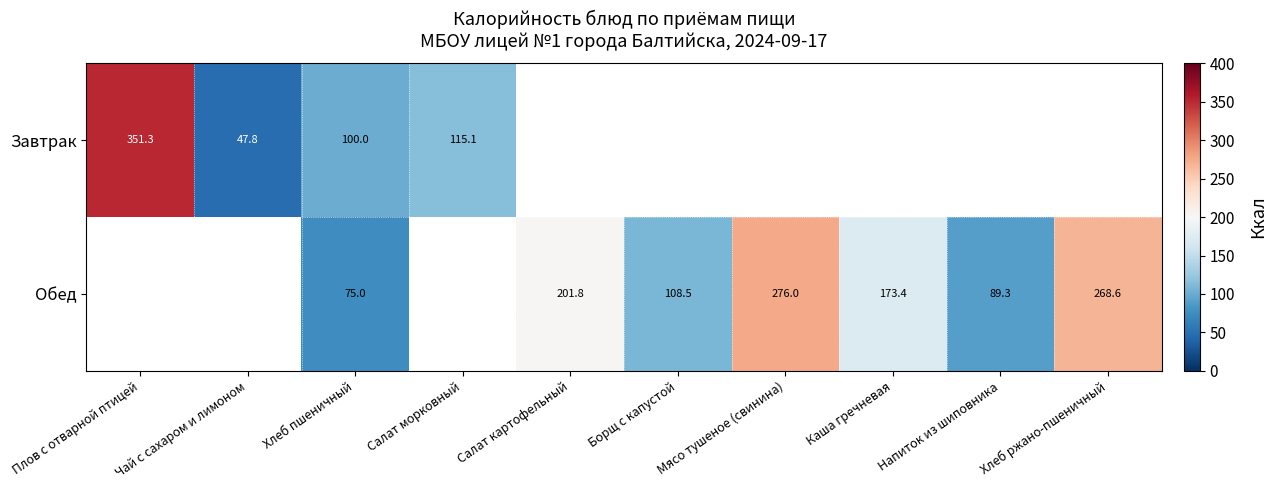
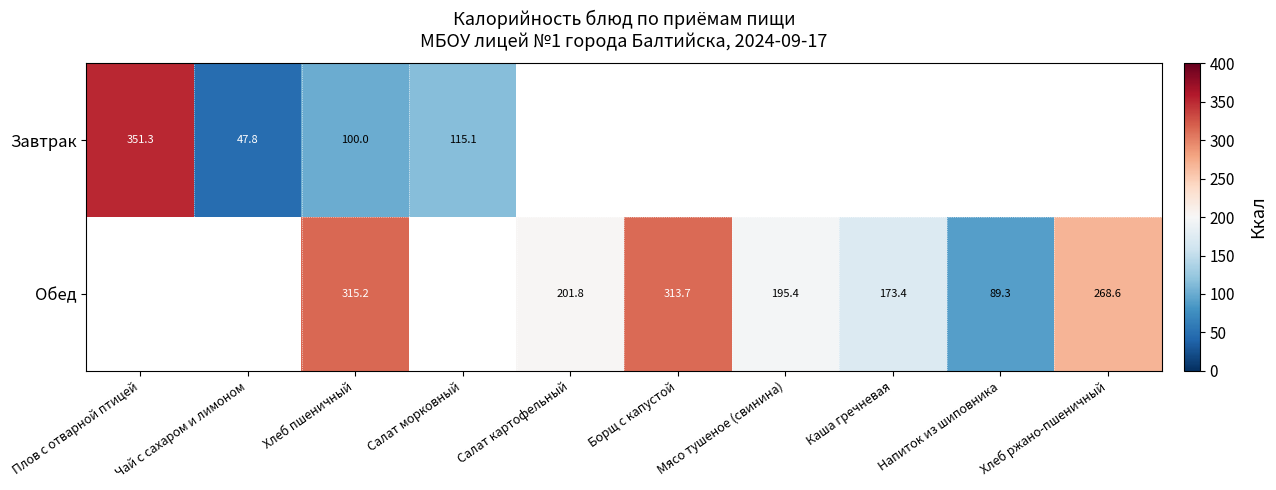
Обед, Хлеб пшеничный: 75.0 -> 315.2
Обед, Борщ с капустой: 108.5 -> 313.7
Обед, Мясо тушеное (свинина): 276.0 -> 195.4
